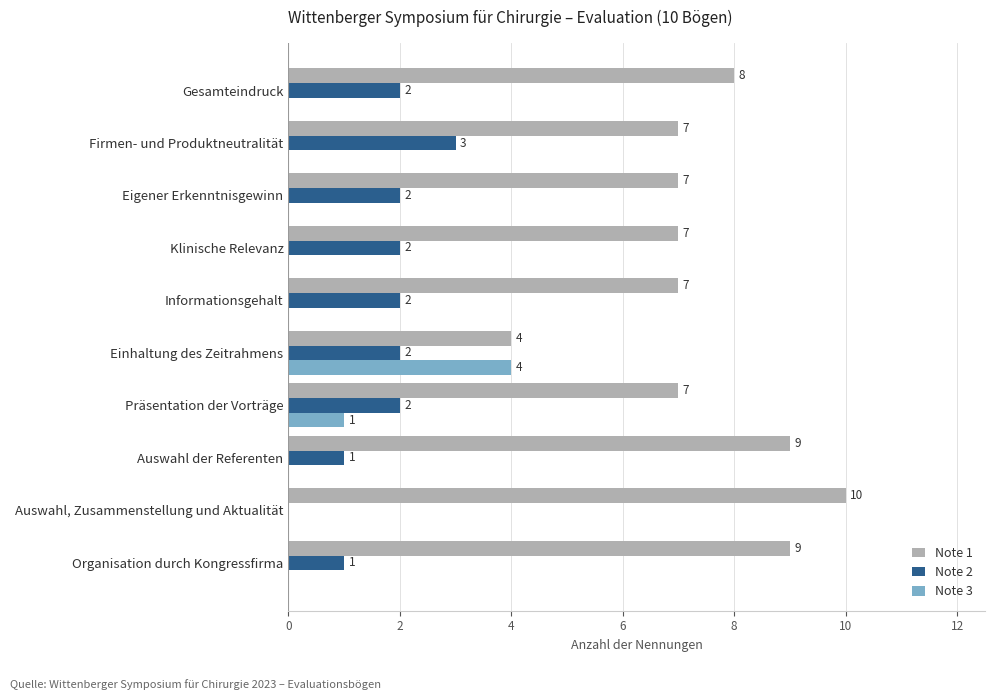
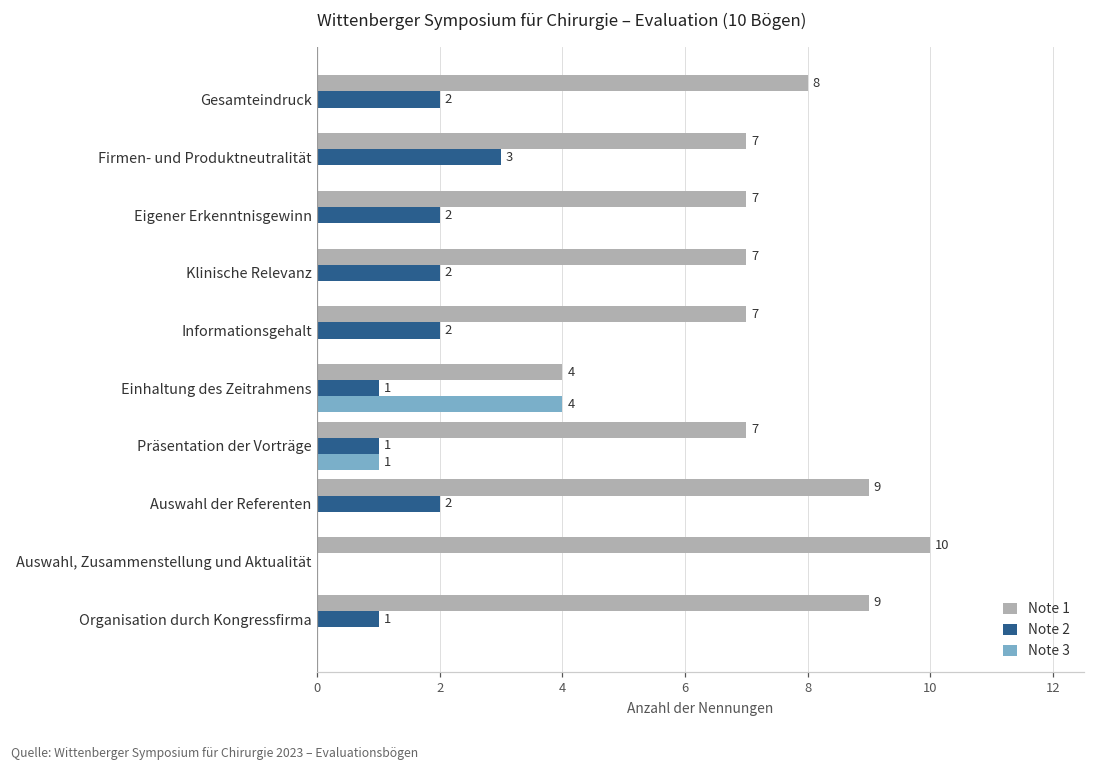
Note 2, Einhaltung des Zeitrahmens: 2 -> 1
Note 2, Präsentation der Vorträge: 2 -> 1
Note 2, Auswahl der Referenten: 1 -> 2
